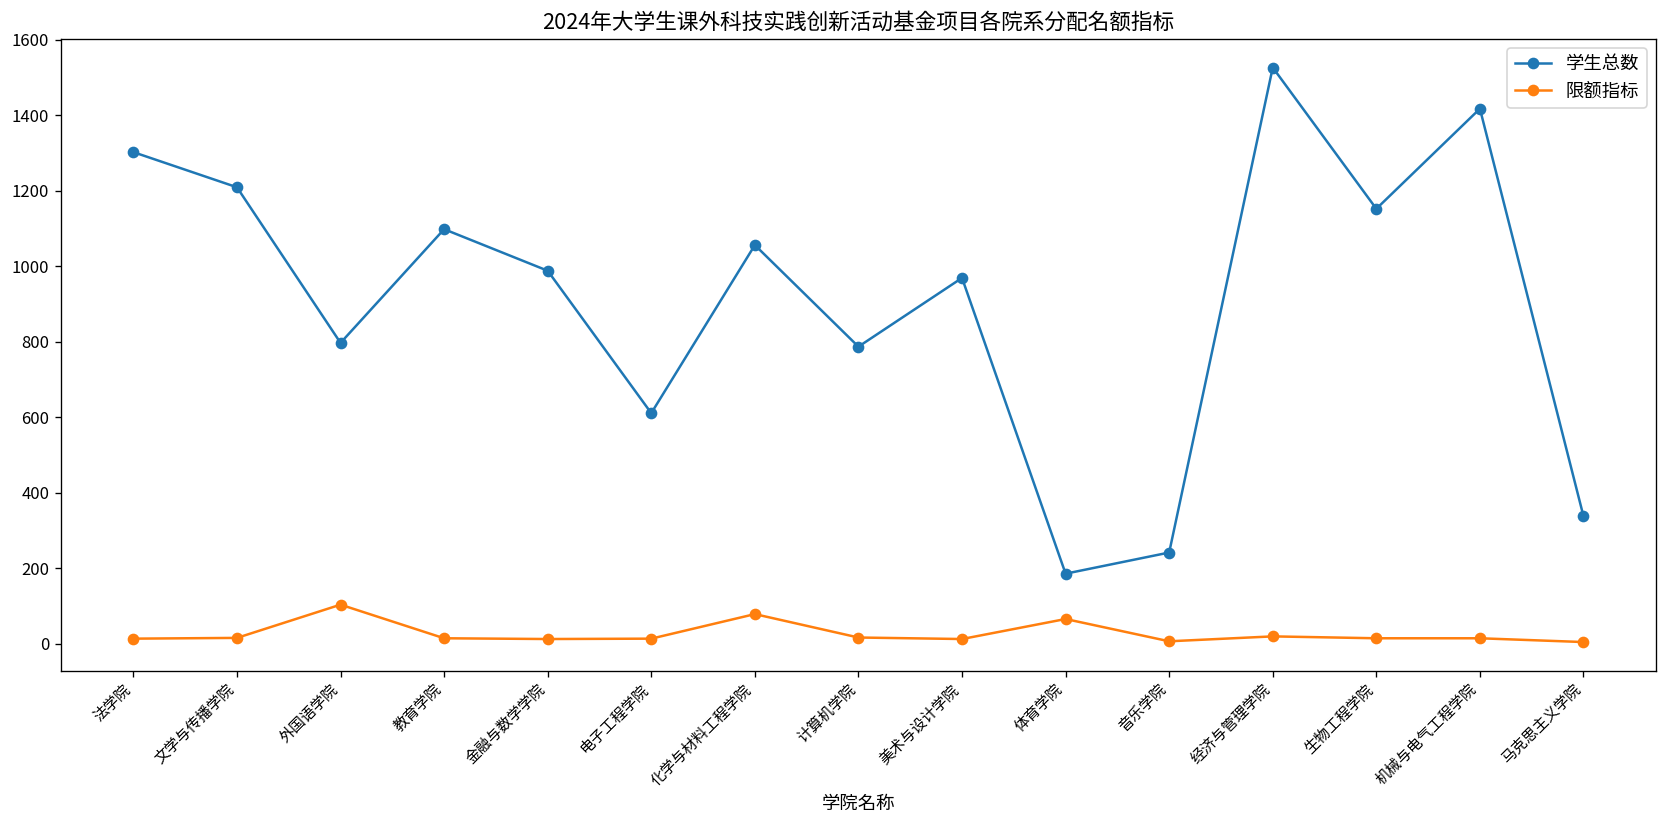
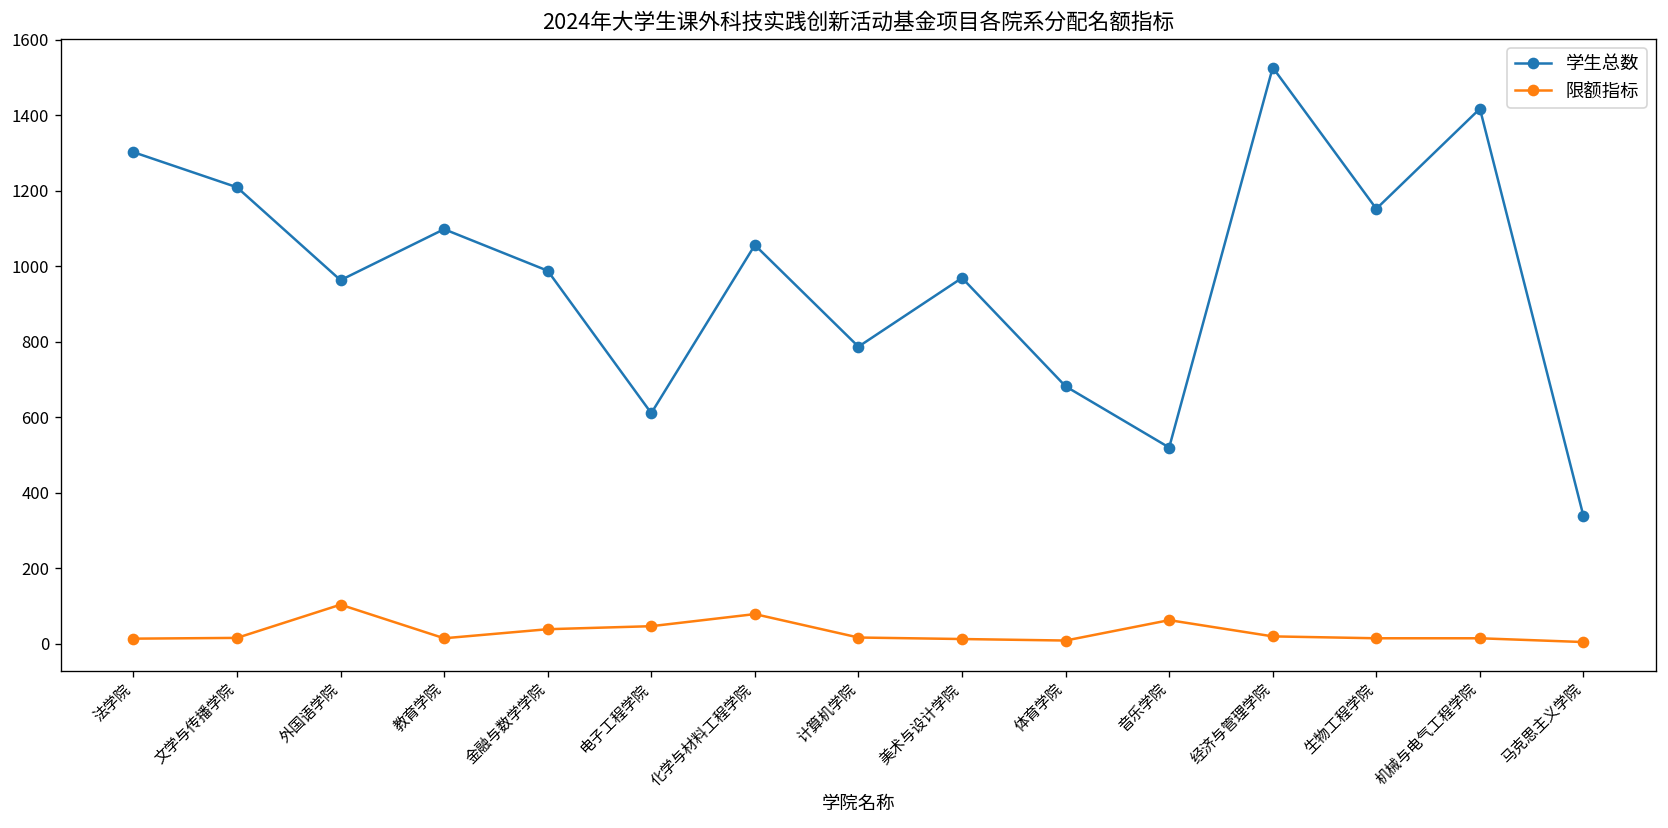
学生总数, 外国语学院: 800 -> 960
限额指标, 金融与数学学院: 10 -> 40
限额指标, 电子工程学院: 10 -> 50
学生总数, 体育学院: 190 -> 680
限额指标, 体育学院: 70 -> 10
学生总数, 音乐学院: 240 -> 520
限额指标, 音乐学院: 10 -> 60
